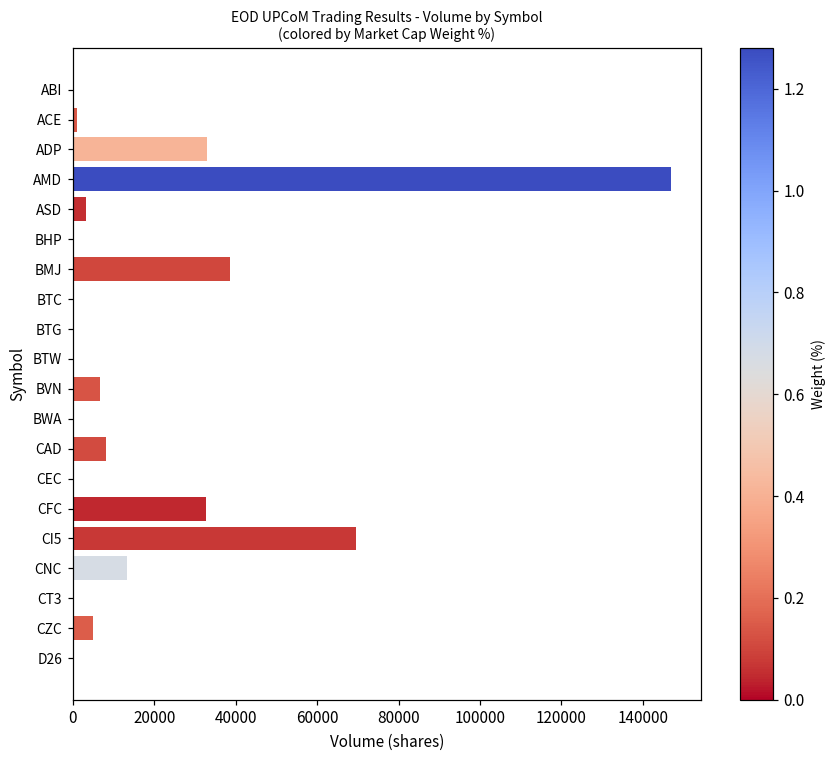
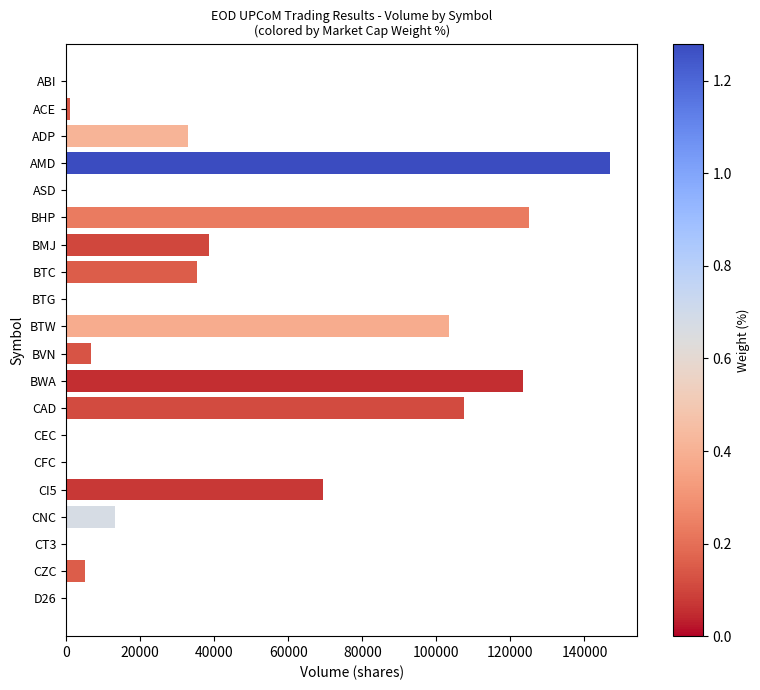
ASD: 3000 -> 0
BHP: 0 -> 125000
BTC: 0 -> 35000
BTW: 0 -> 103000
BWA: 0 -> 123000
CAD: 8000 -> 107000
CFC: 33000 -> 0
